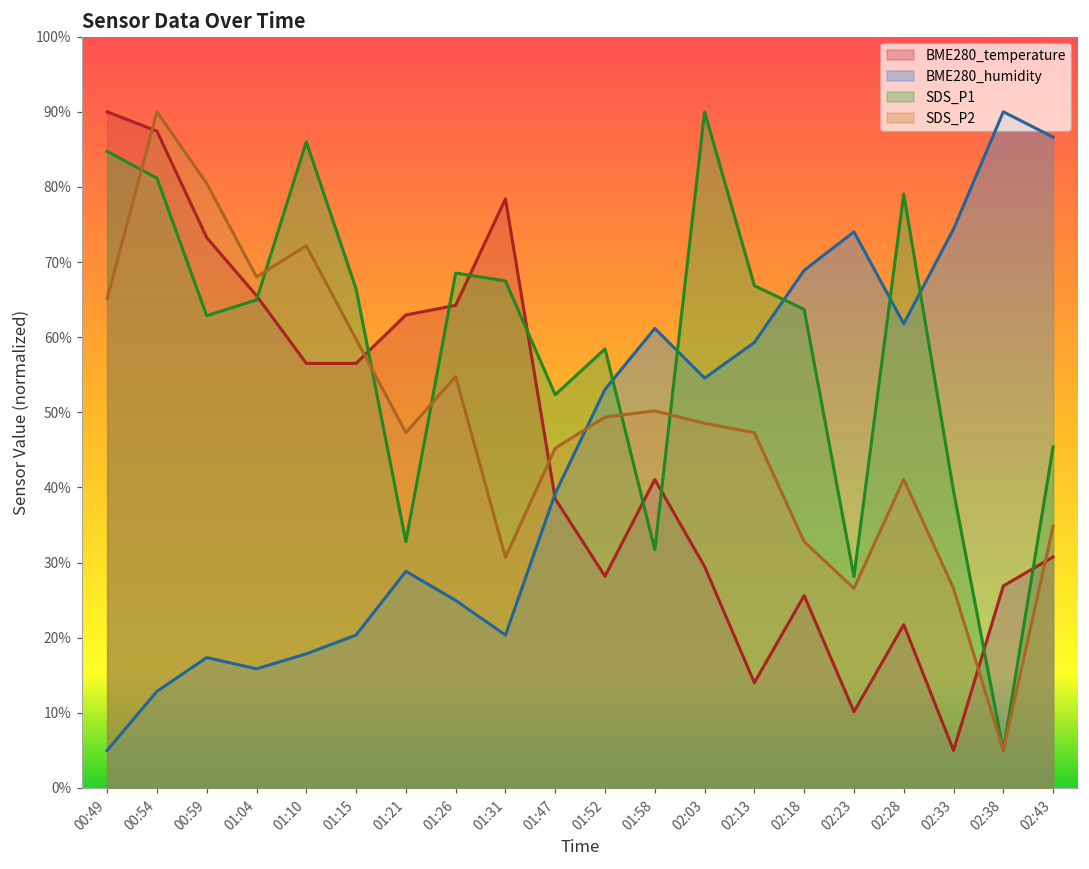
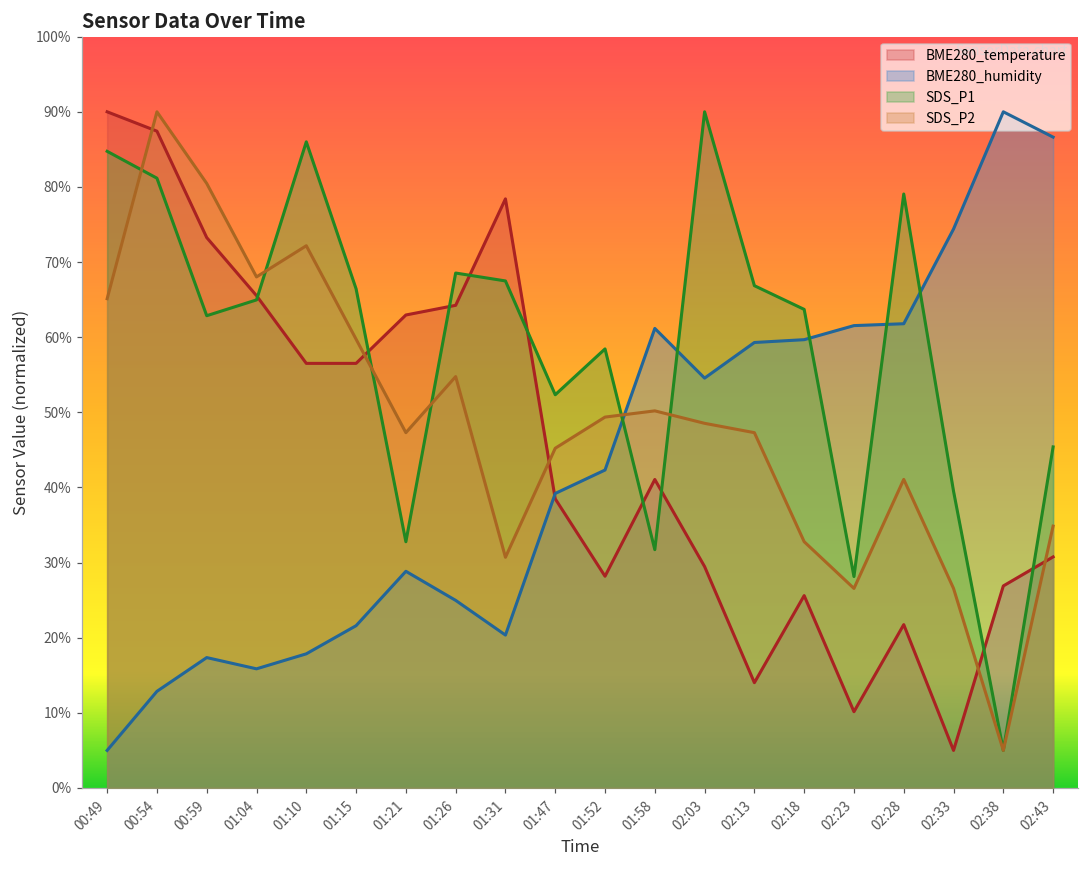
BME280_humidity, 01:15: 20% -> 22%
BME280_humidity, 01:52: 53% -> 42%
BME280_humidity, 02:18: 69% -> 60%
BME280_humidity, 02:23: 74% -> 62%
